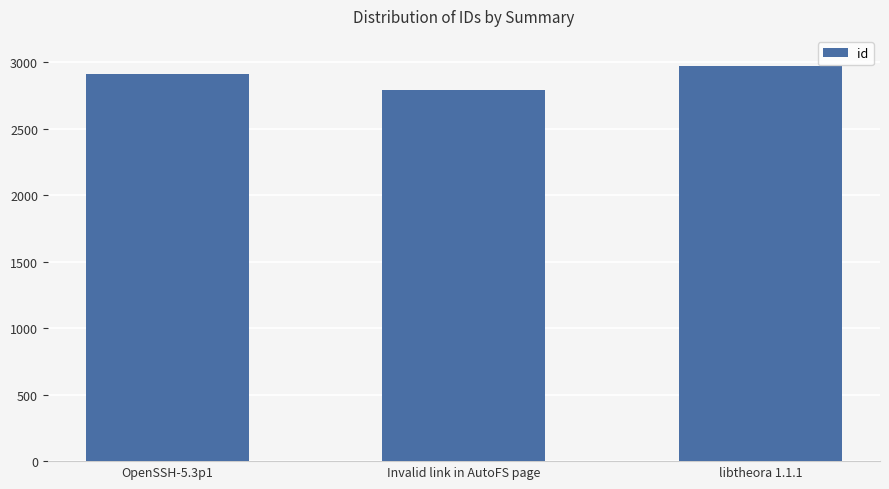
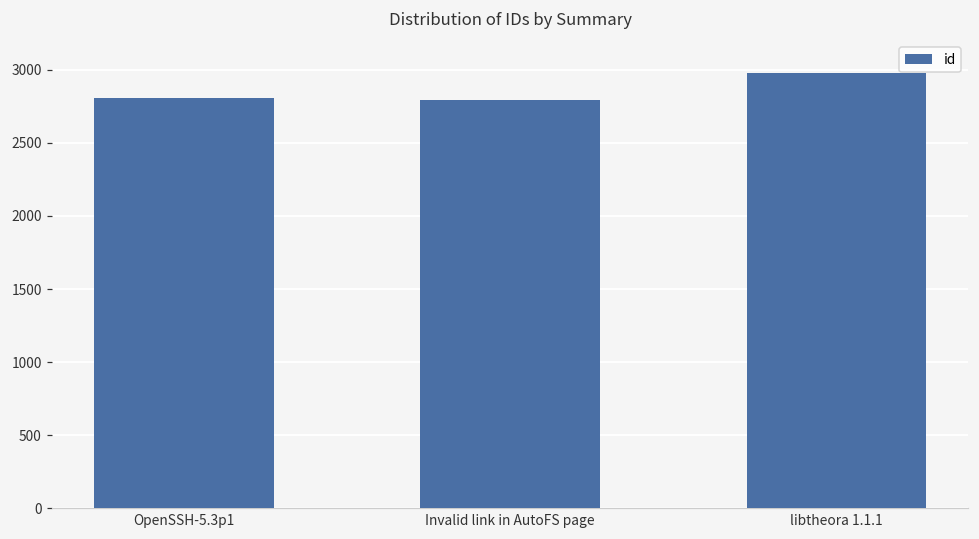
OpenSSH-5.3p1: 2910 -> 2810
